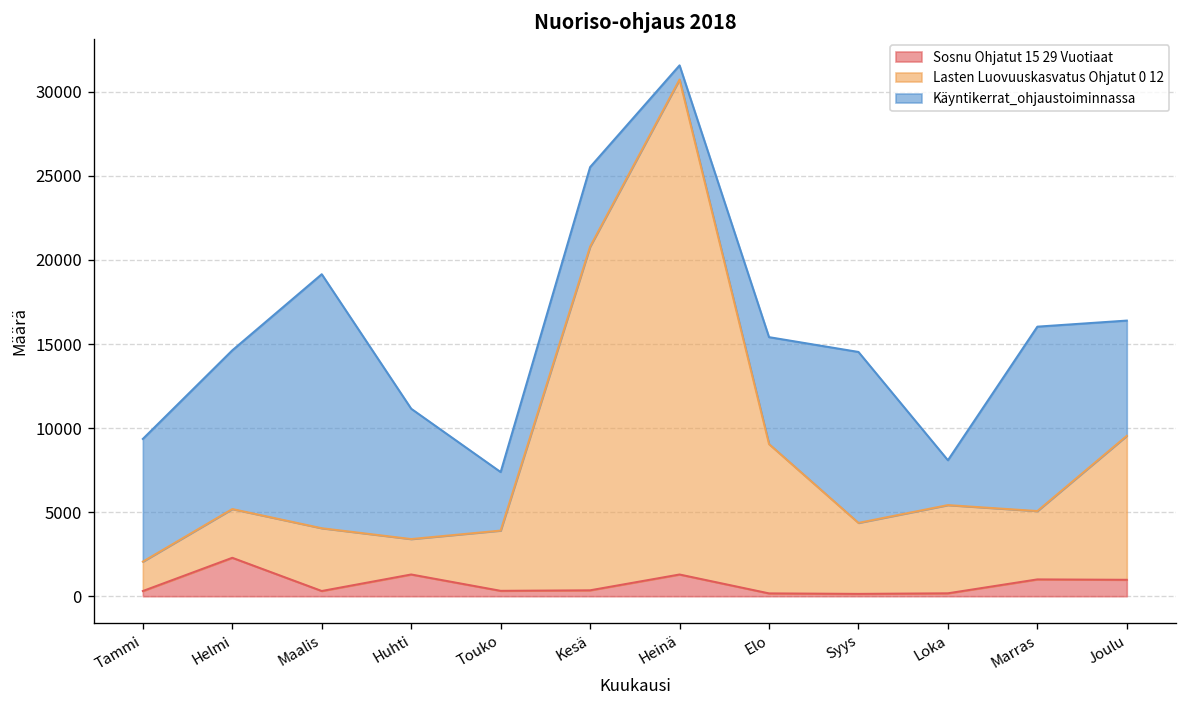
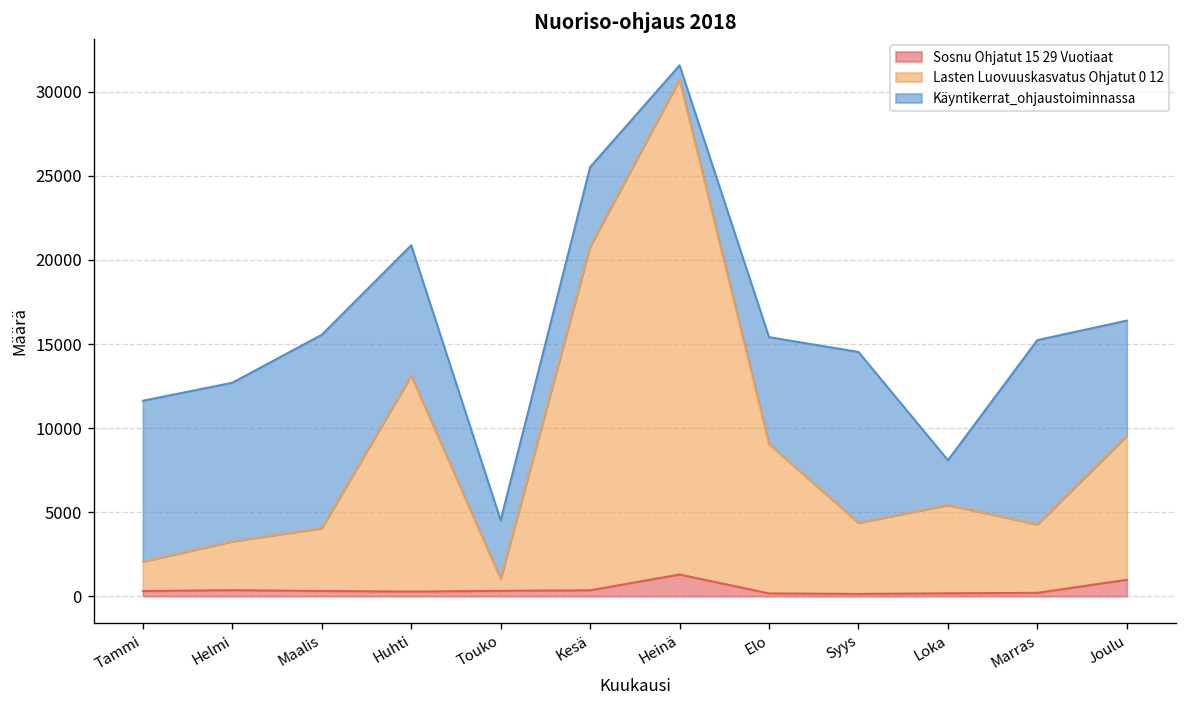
Käyntikerrat_ohjaustoiminnassa, Tammi: 7300 -> 9600
Sosnu Ohjatut 15 29 Vuotiaat, Helmi: 2300 -> 400
Käyntikerrat_ohjaustoiminnassa, Maalis: 15100 -> 11500
Sosnu Ohjatut 15 29 Vuotiaat, Huhti: 1300 -> 300
Lasten Luovuuskasvatus Ohjatut 0 12, Huhti: 2100 -> 12800
Lasten Luovuuskasvatus Ohjatut 0 12, Touko: 3600 -> 700
Sosnu Ohjatut 15 29 Vuotiaat, Marras: 1000 -> 200
